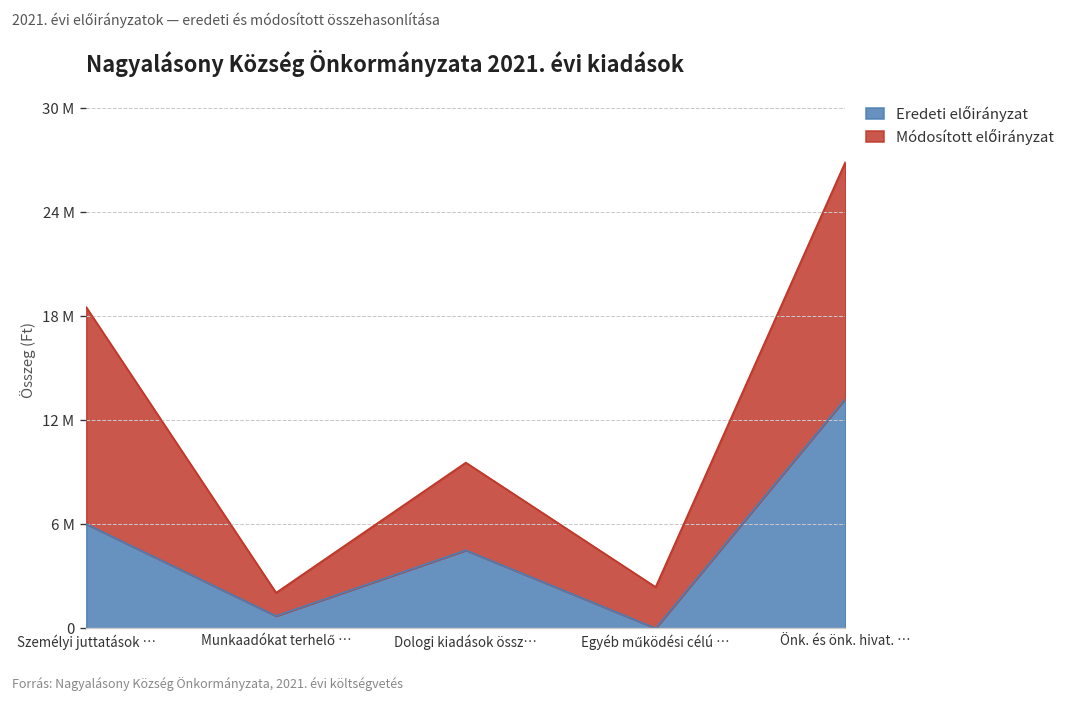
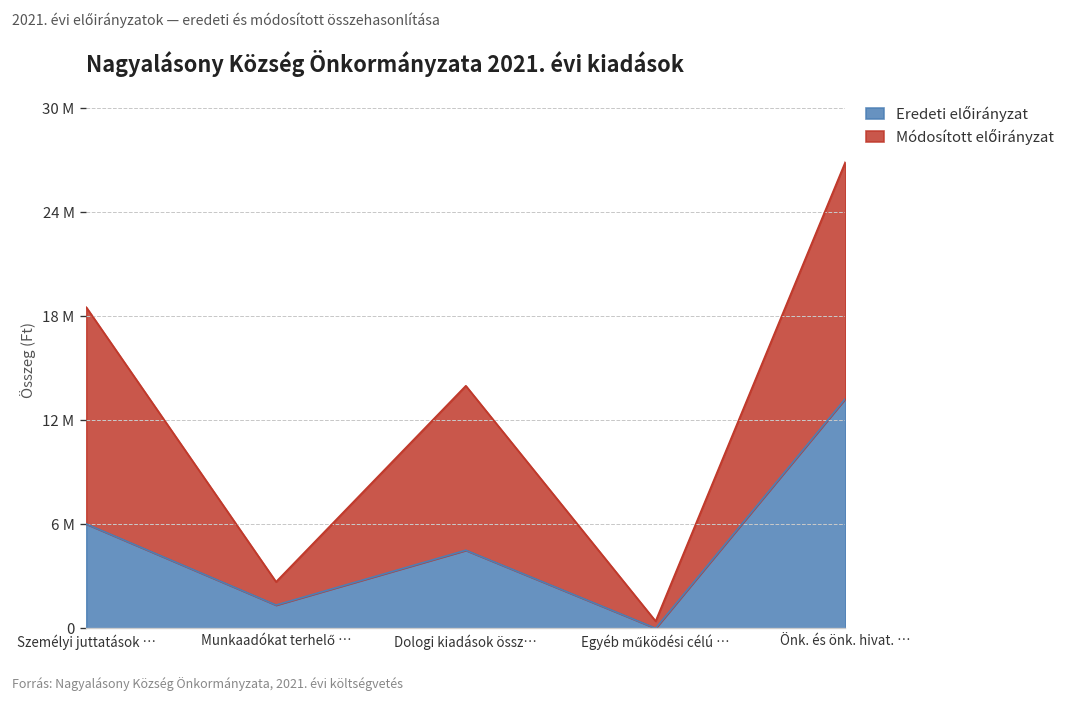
Eredeti előirányzat, Munkaadókat terhelő …: 700000 -> 1300000
Módosított előirányzat, Dologi kiadások össz…: 5100000 -> 9500000
Módosított előirányzat, Egyéb működési célú …: 2400000 -> 400000
